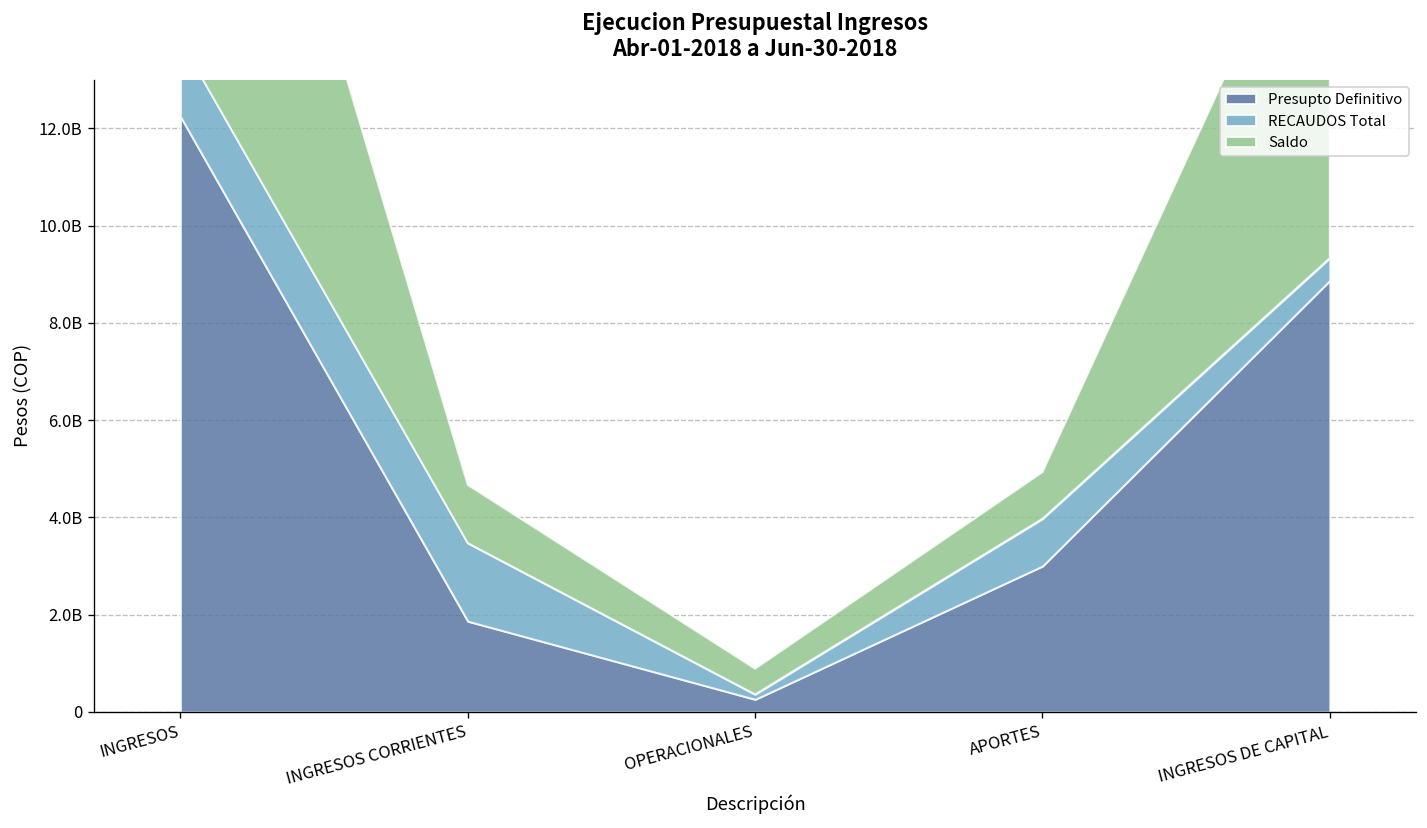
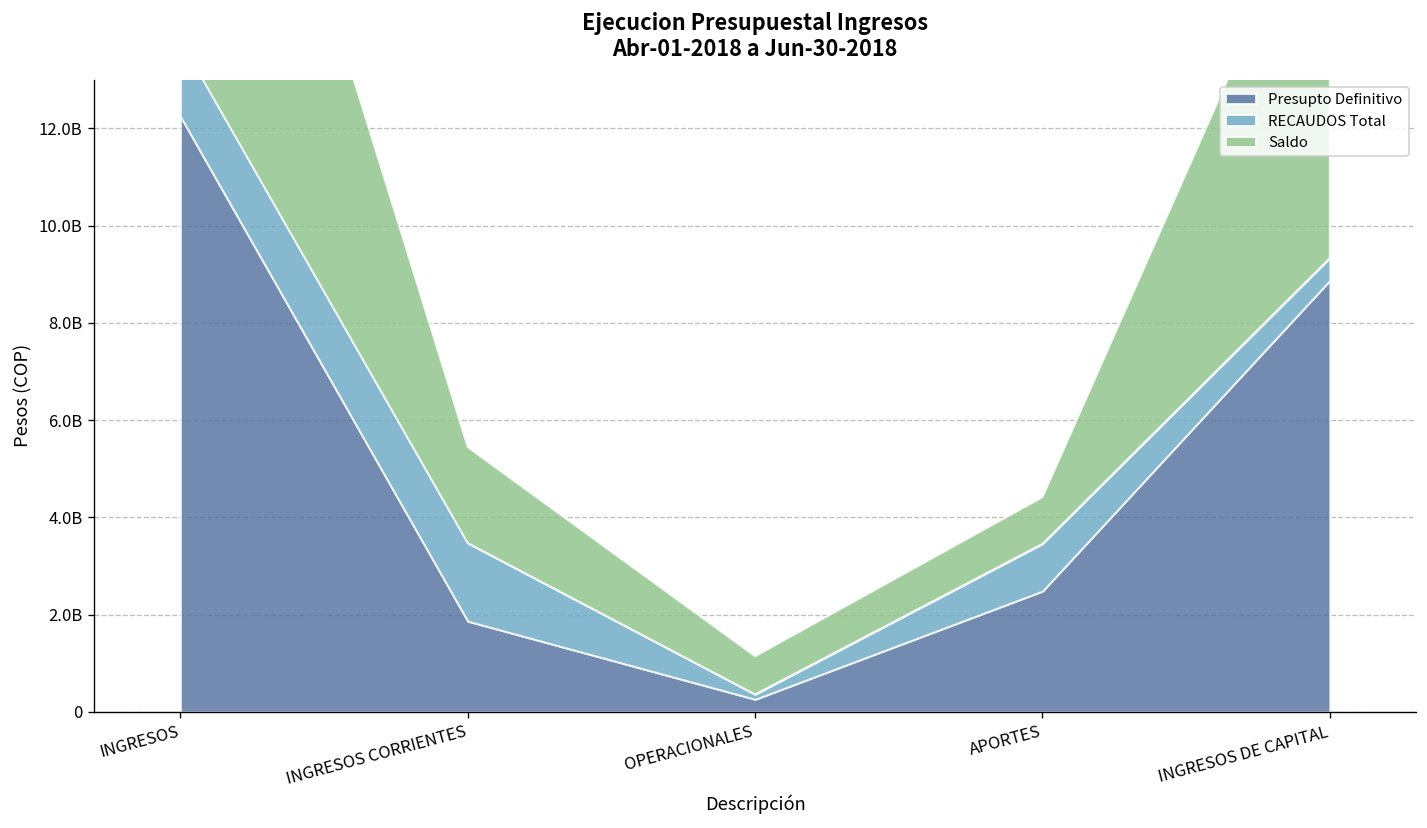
Saldo, INGRESOS CORRIENTES: 1200000000 -> 2000000000
Saldo, OPERACIONALES: 500000000 -> 800000000
Presupto Definitivo, APORTES: 3000000000 -> 2500000000
